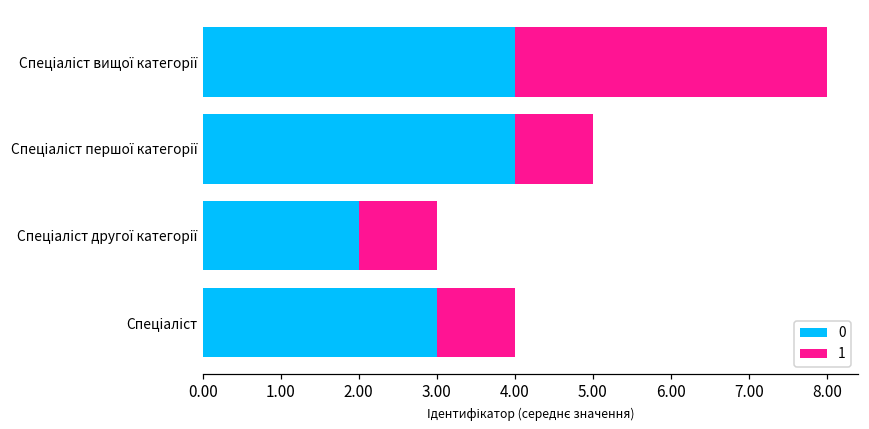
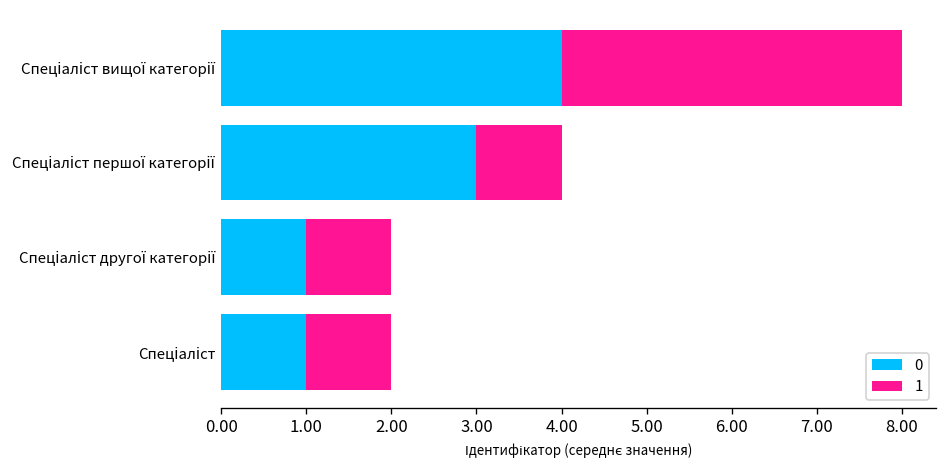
0, Спеціаліст першої категорії: 4 -> 3
0, Спеціаліст другої категорії: 2 -> 1
0, Спеціаліст: 3 -> 1
